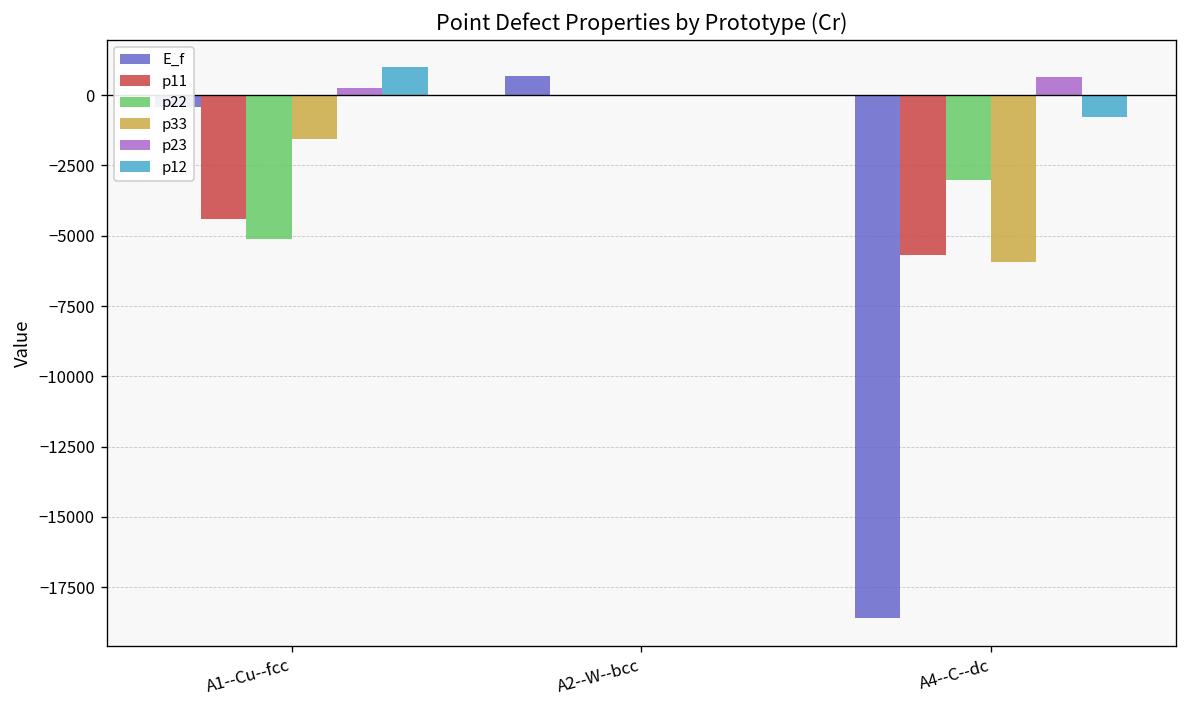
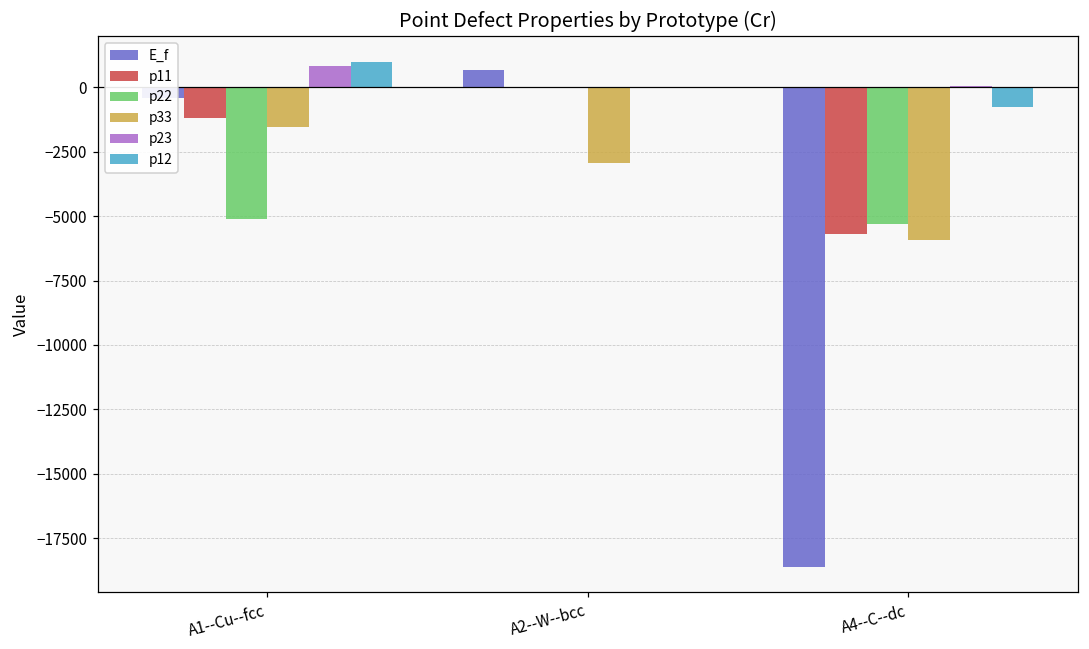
p11, A1--Cu--fcc: -4400 -> -1200
p23, A1--Cu--fcc: 200 -> 800
p33, A2--W--bcc: 0 -> -2900
p22, A4--C--dc: -3000 -> -5300
p23, A4--C--dc: 600 -> 0
